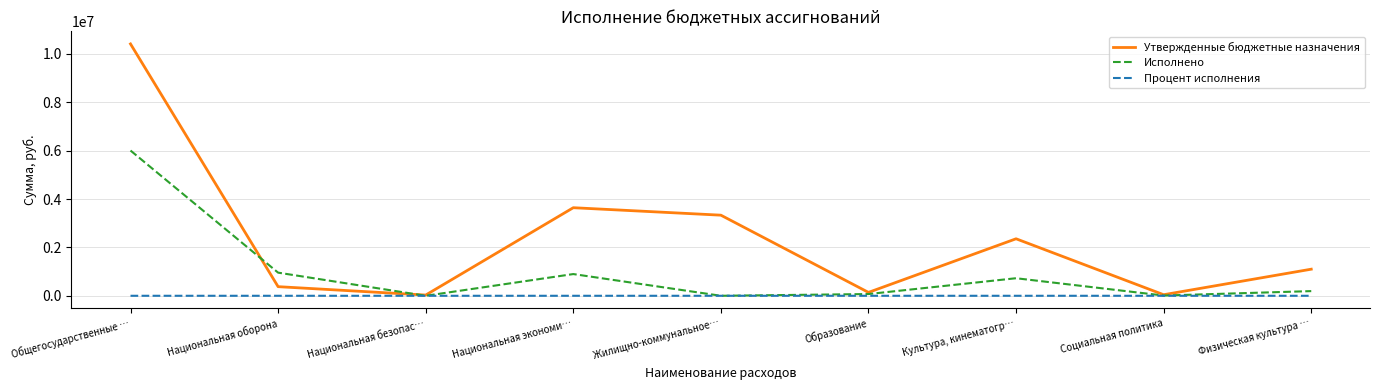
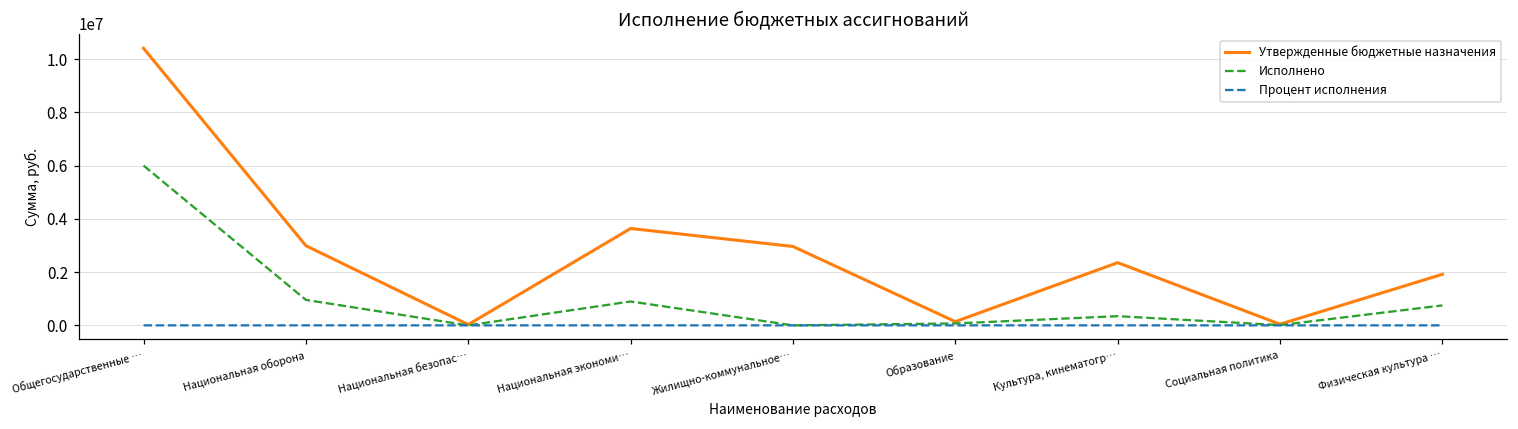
Утвержденные бюджетные назначения, Национальная оборона: 400000 -> 3000000
Утвержденные бюджетные назначения, Жилищно-коммунальное…: 3300000 -> 3000000
Исполнено, Культура, кинематогр…: 700000 -> 300000
Утвержденные бюджетные назначения, Физическая культура …: 1100000 -> 1900000
Исполнено, Физическая культура …: 200000 -> 700000
